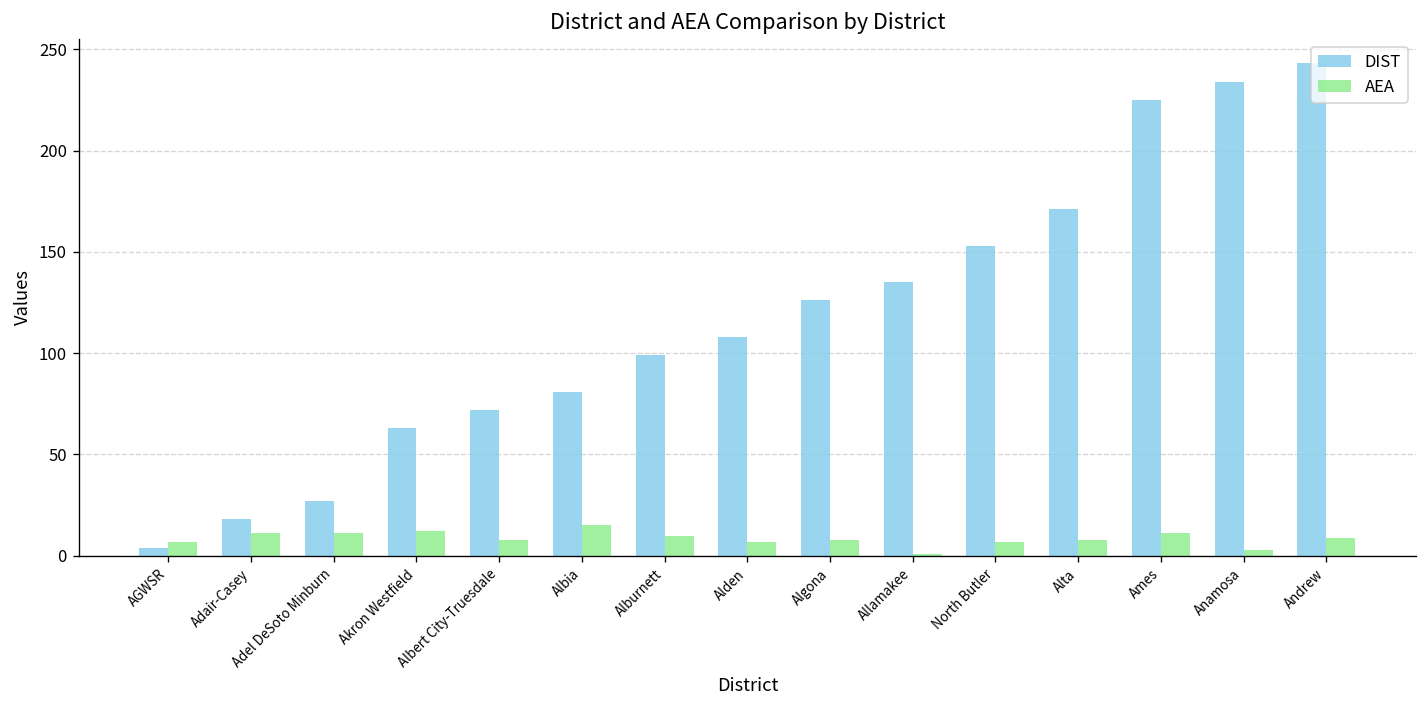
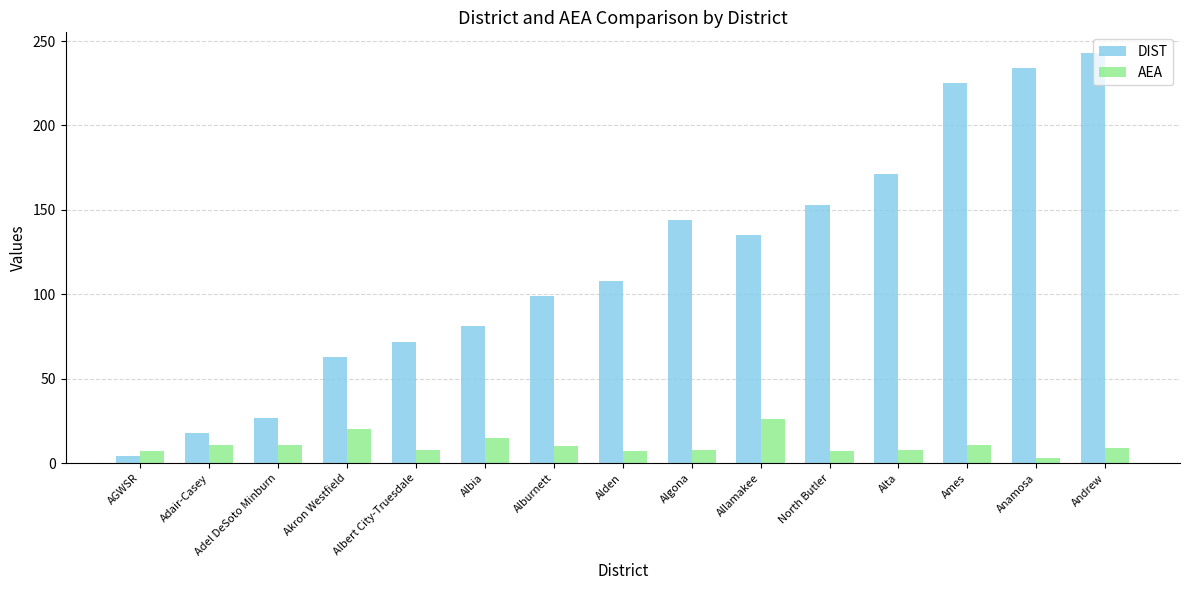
AEA, Akron Westfield: 12 -> 20
DIST, Algona: 126 -> 144
AEA, Allamakee: 1 -> 26
